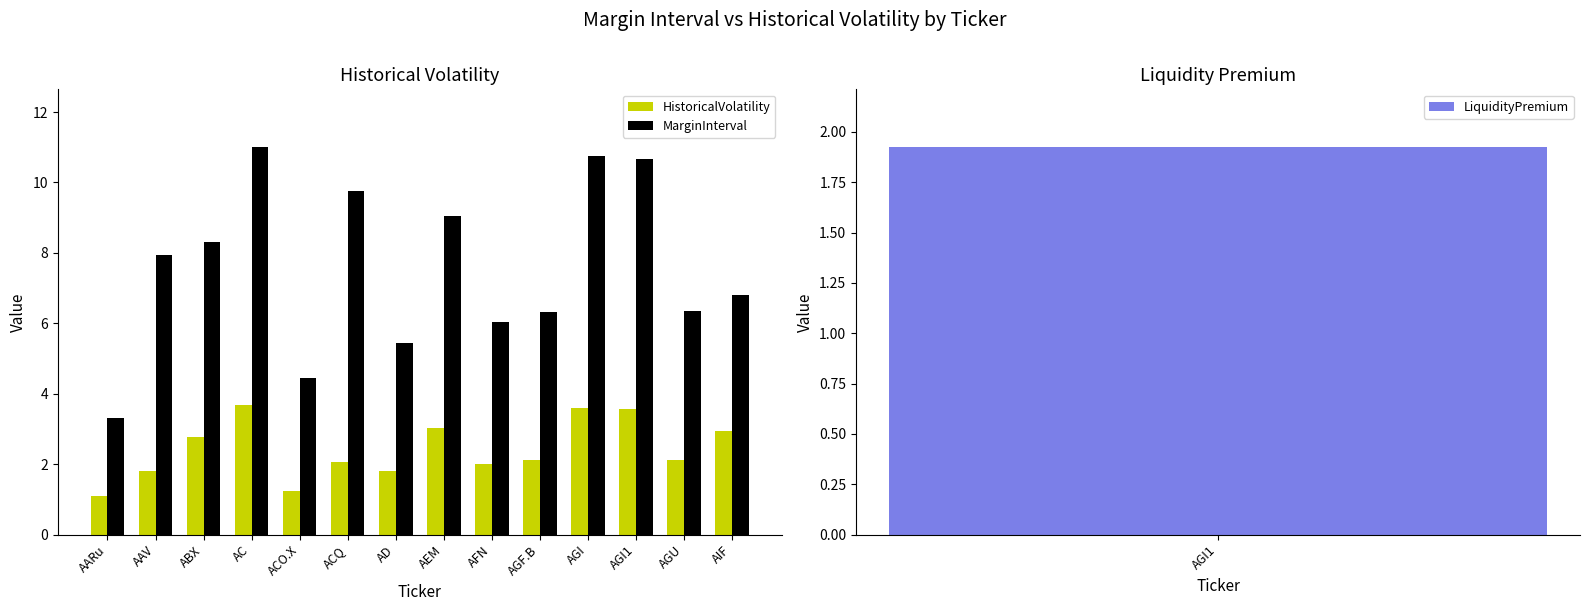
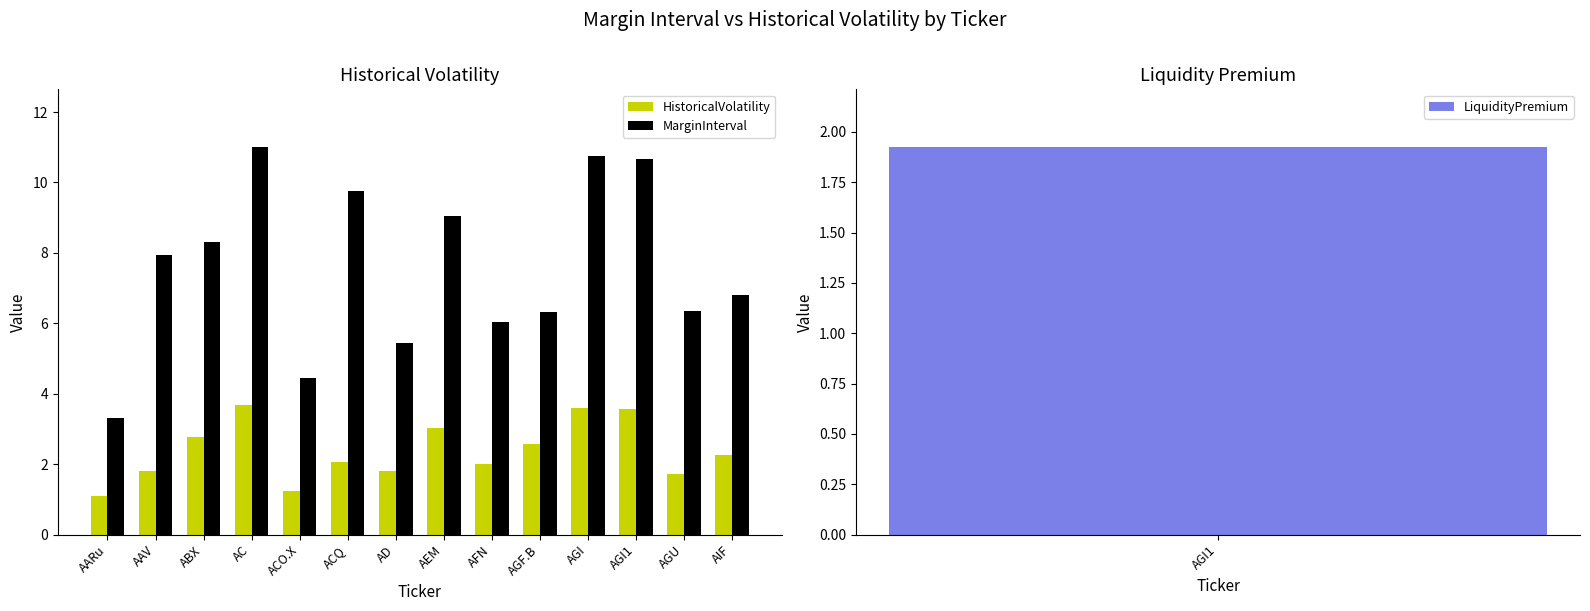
Historical Volatility, HistoricalVolatility, AGF.B: 2.1 -> 2.6
Historical Volatility, HistoricalVolatility, AGU: 2.1 -> 1.7
Historical Volatility, HistoricalVolatility, AIF: 2.9 -> 2.3
